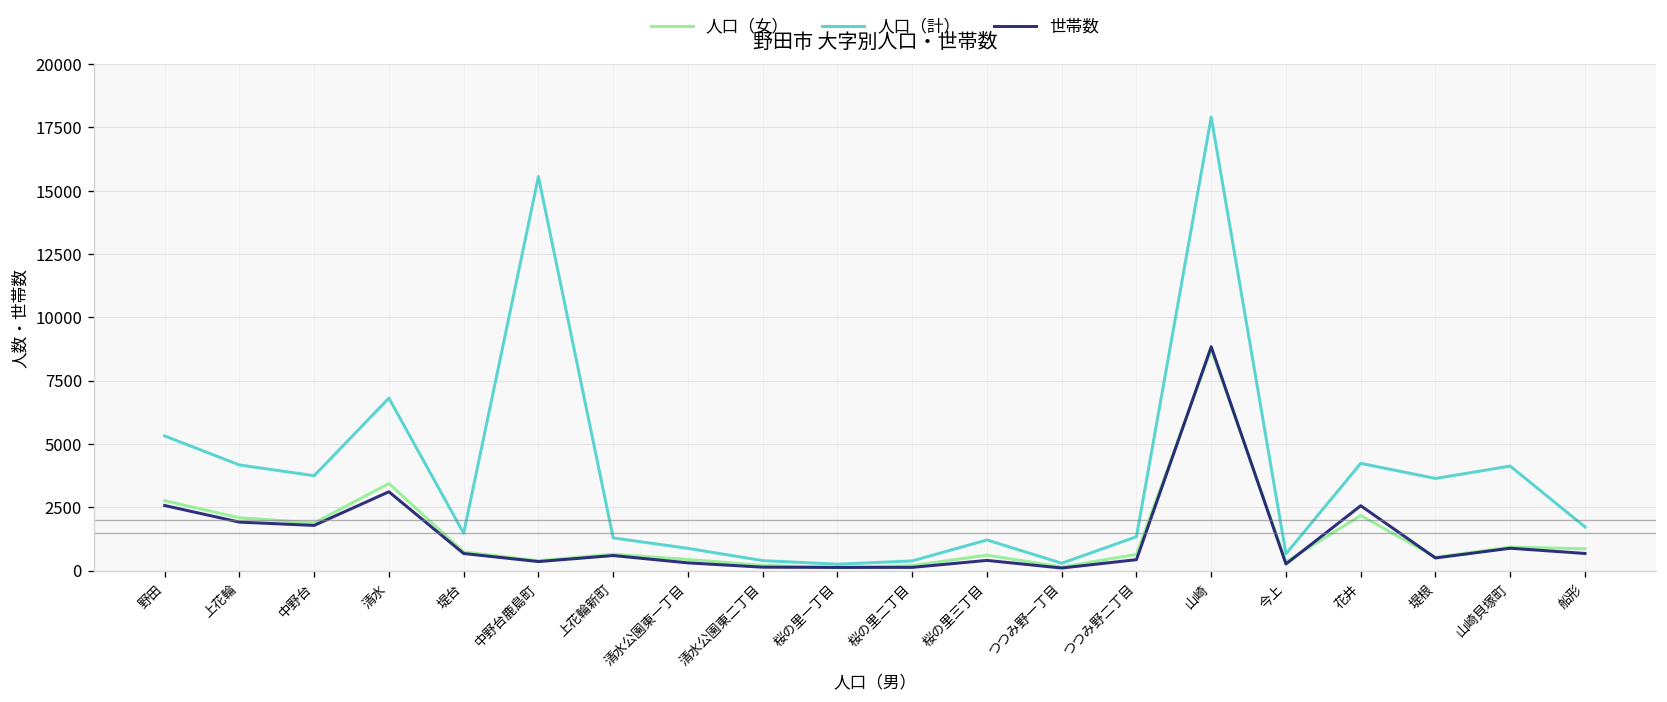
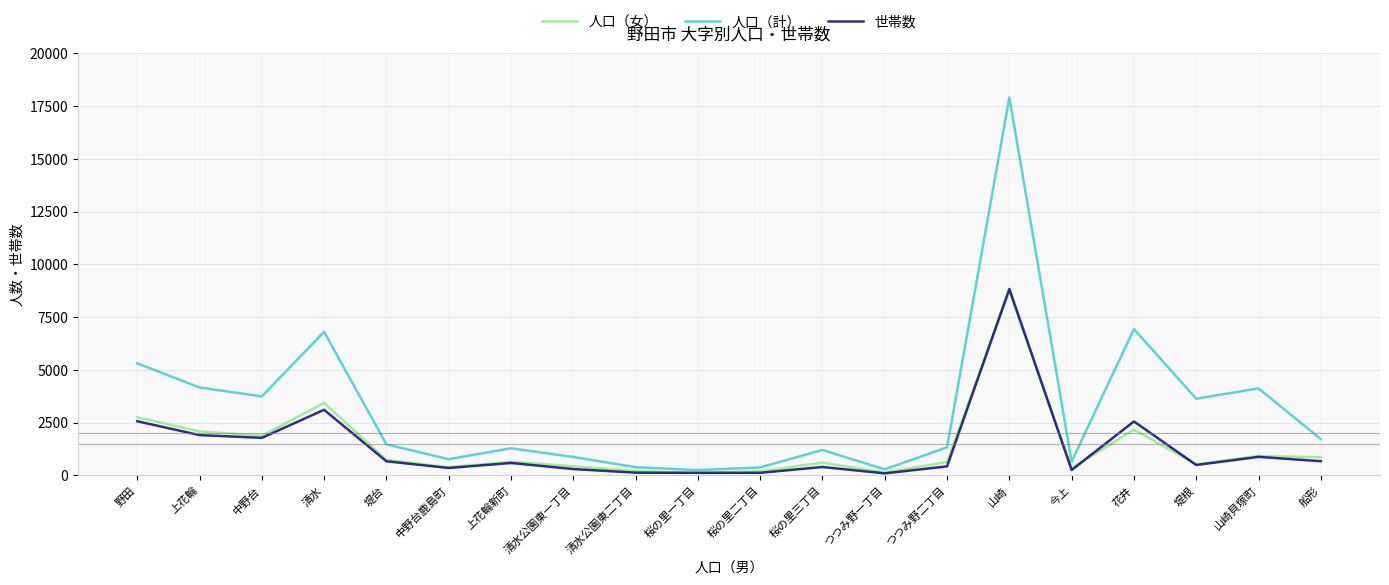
人口（計）, 中野台鹿島町: 15600 -> 800
人口（計）, 花井: 4200 -> 6900
